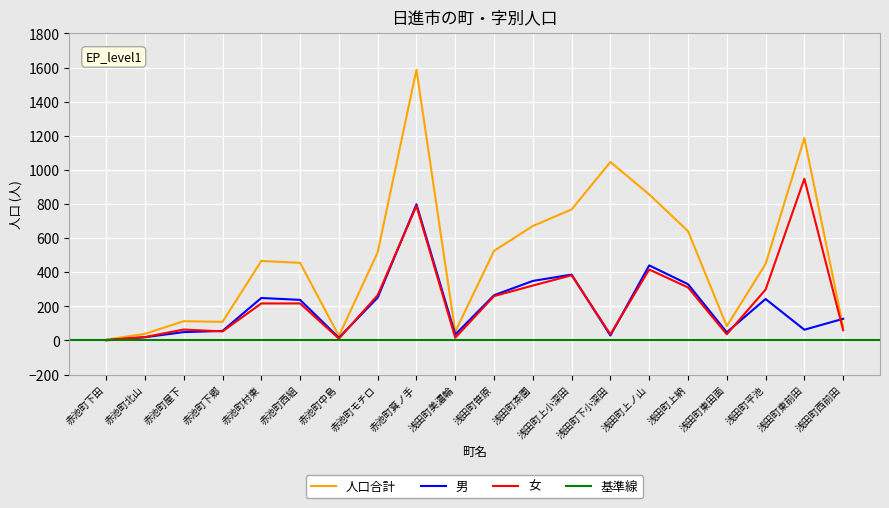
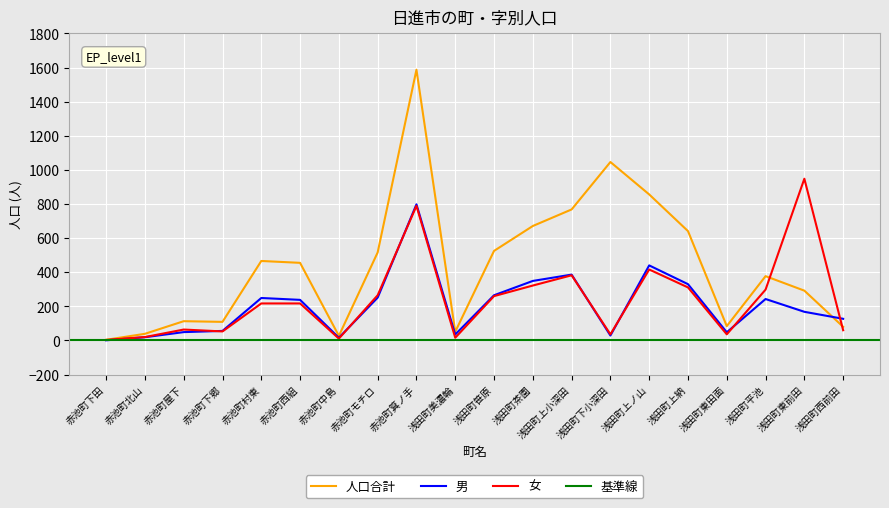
人口合計, 浅田町平池: 450 -> 380
人口合計, 浅田町東前田: 1190 -> 290
男, 浅田町東前田: 60 -> 170
